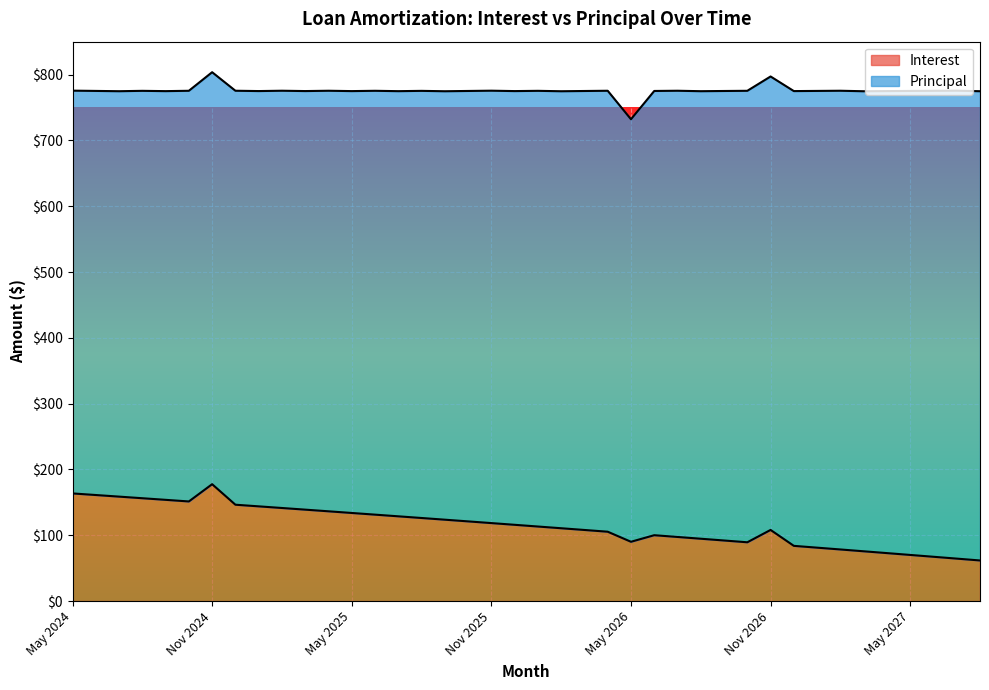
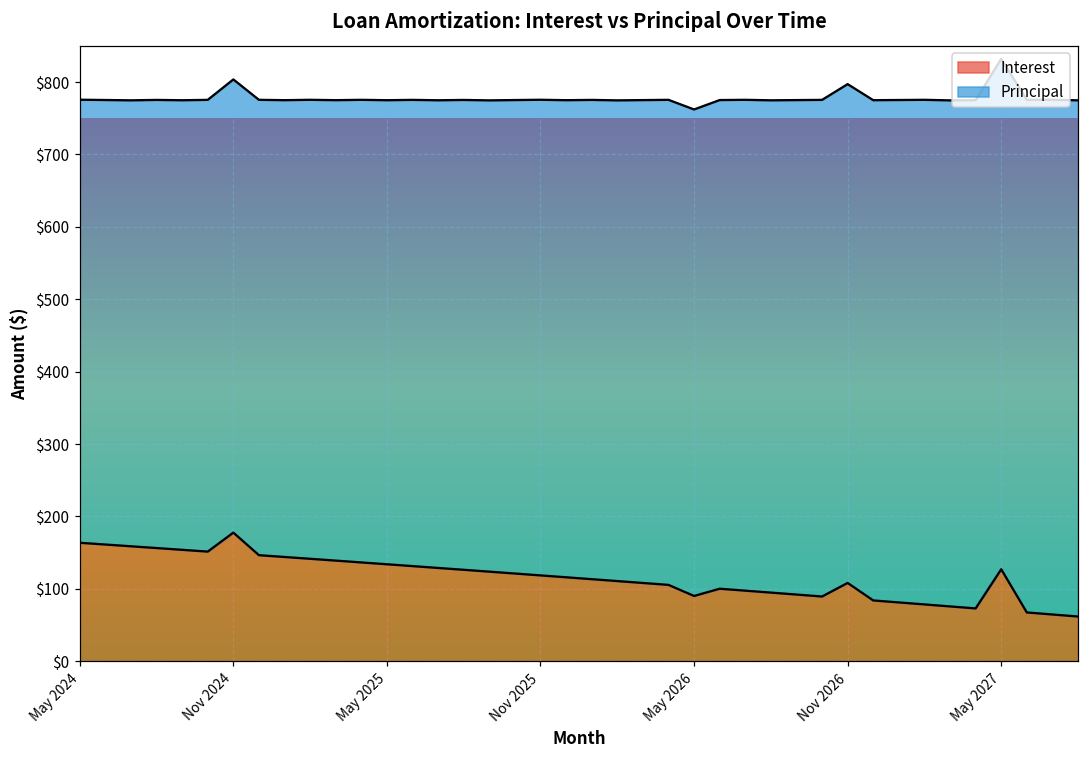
Principal, May 2026: $640 -> $670
Interest, May 2027: $70 -> $130
